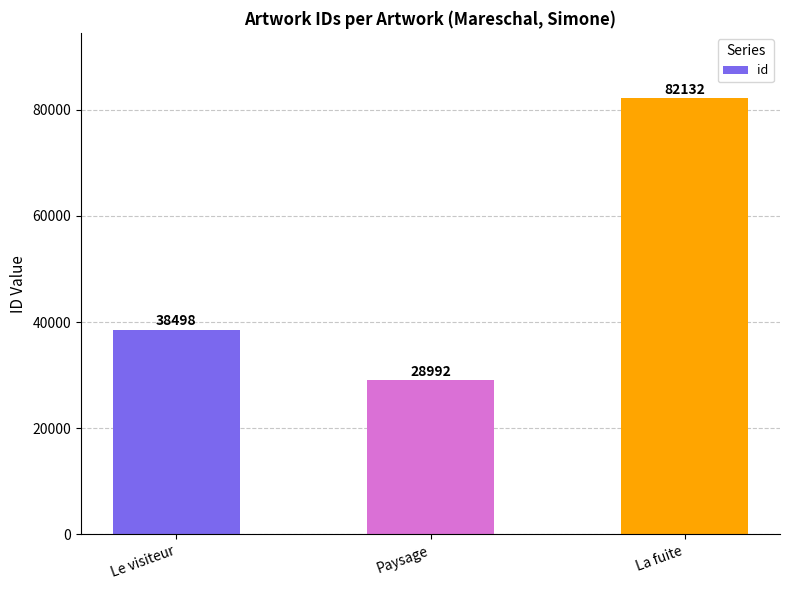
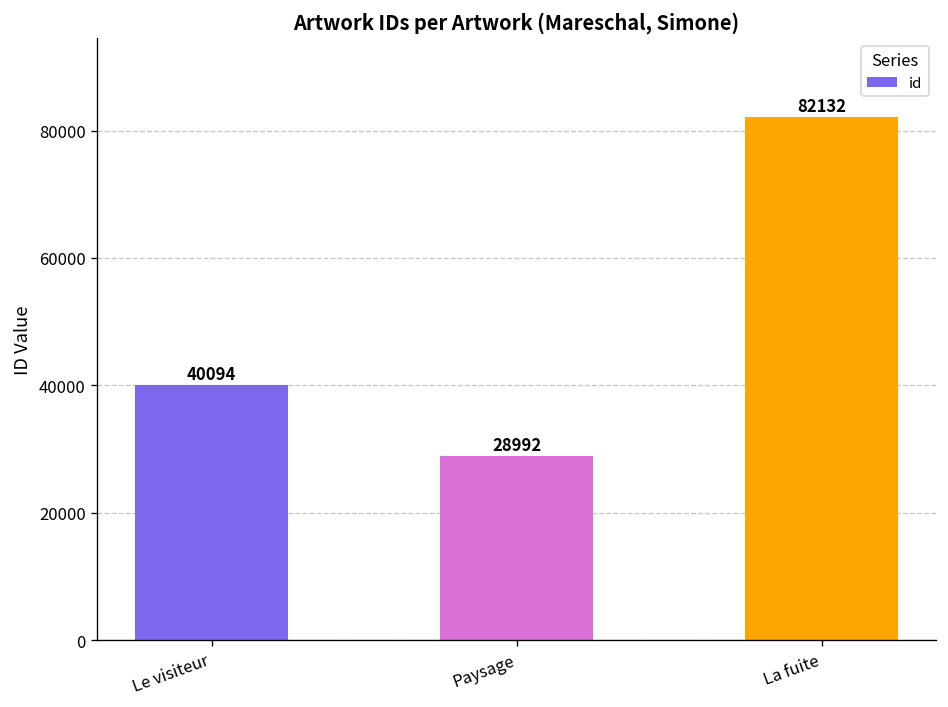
Le visiteur: 38498 -> 40094
